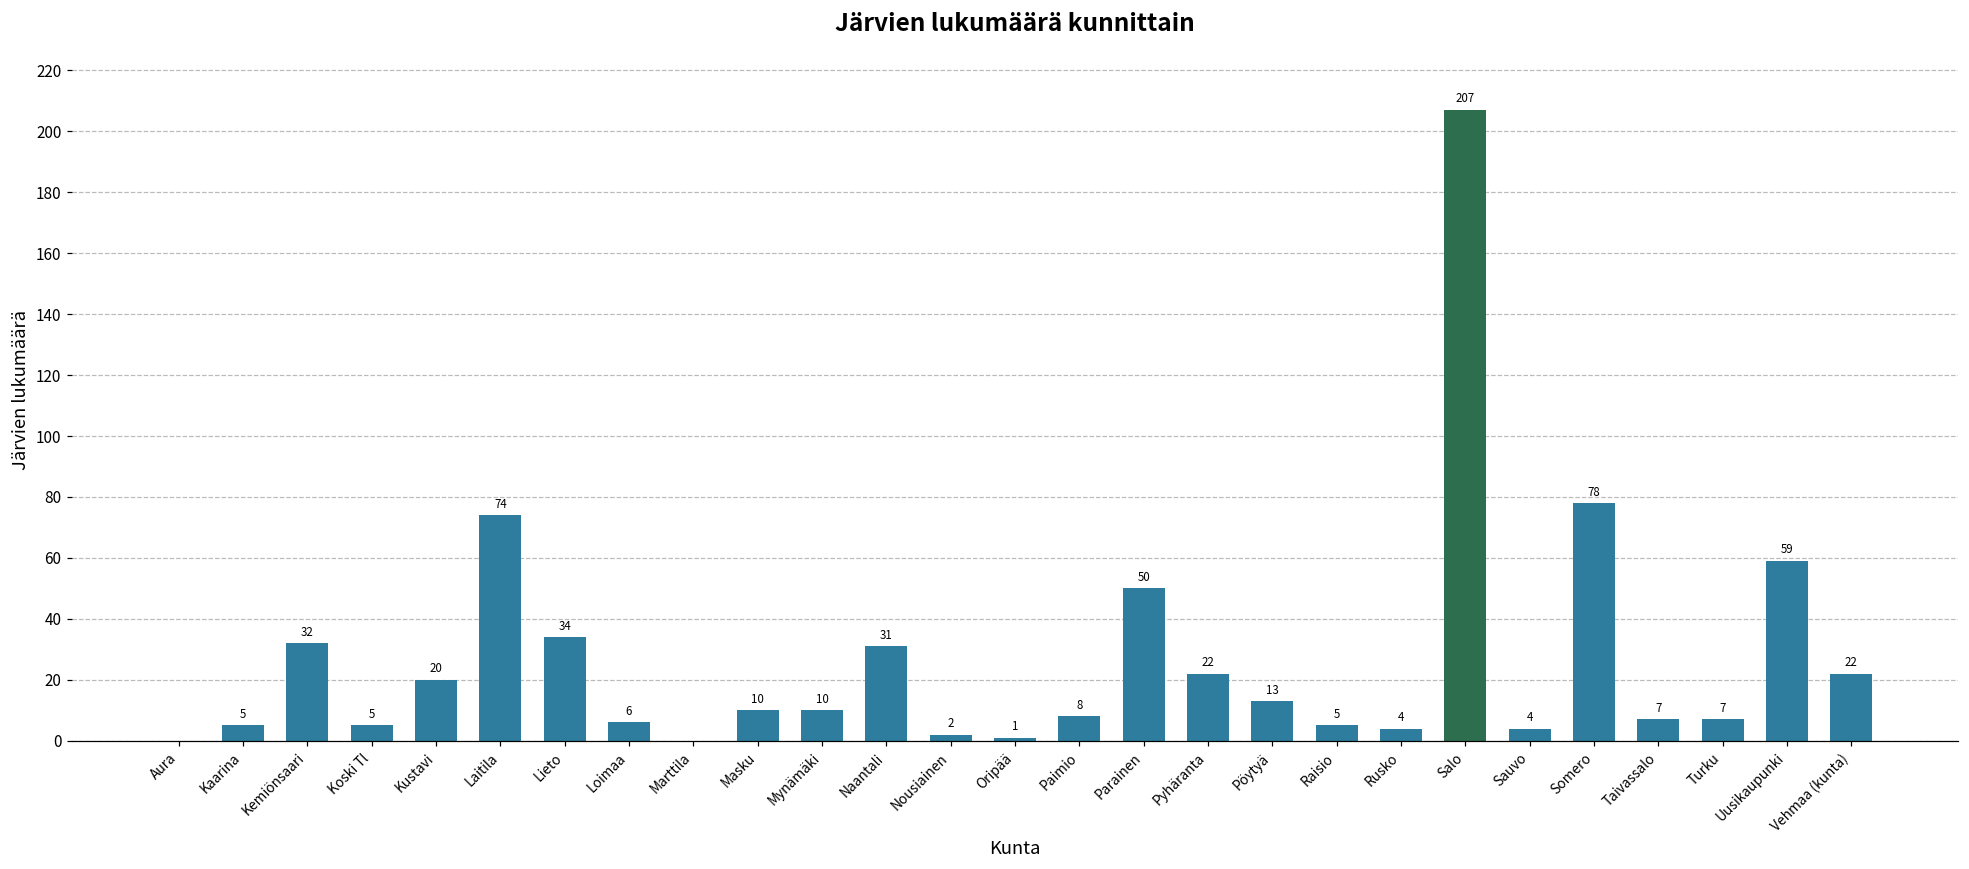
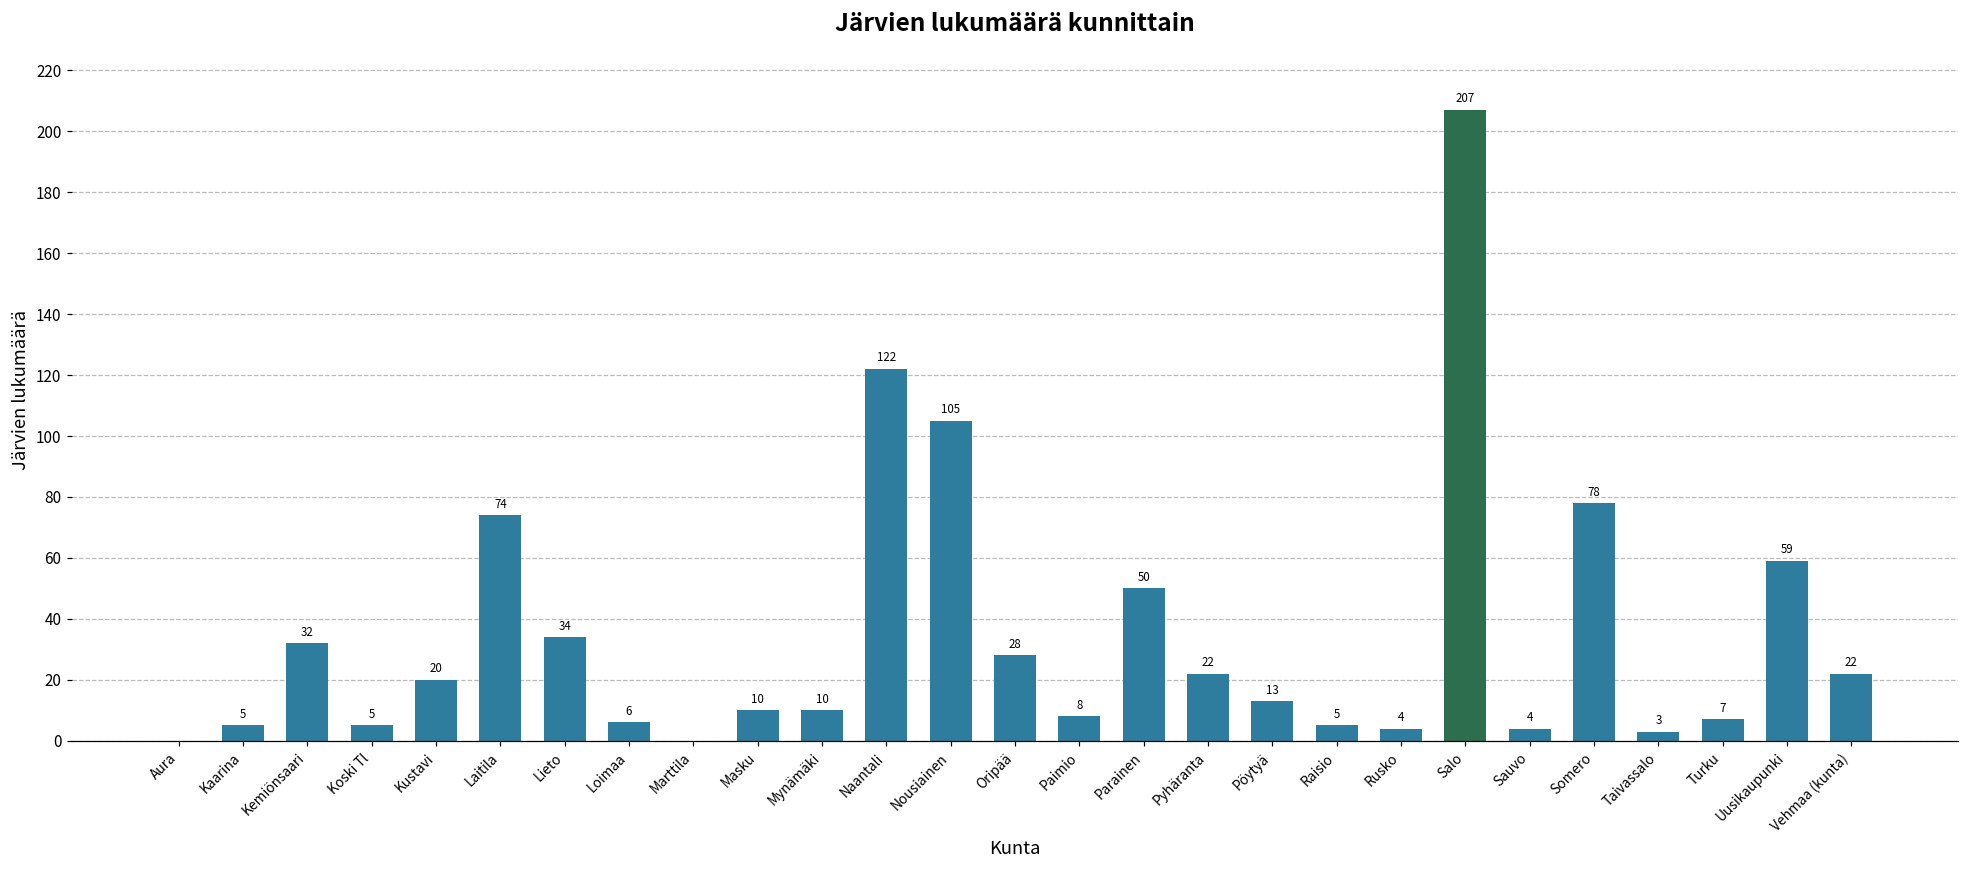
Naantali: 31 -> 122
Nousiainen: 2 -> 105
Oripää: 1 -> 28
Taivassalo: 7 -> 3
